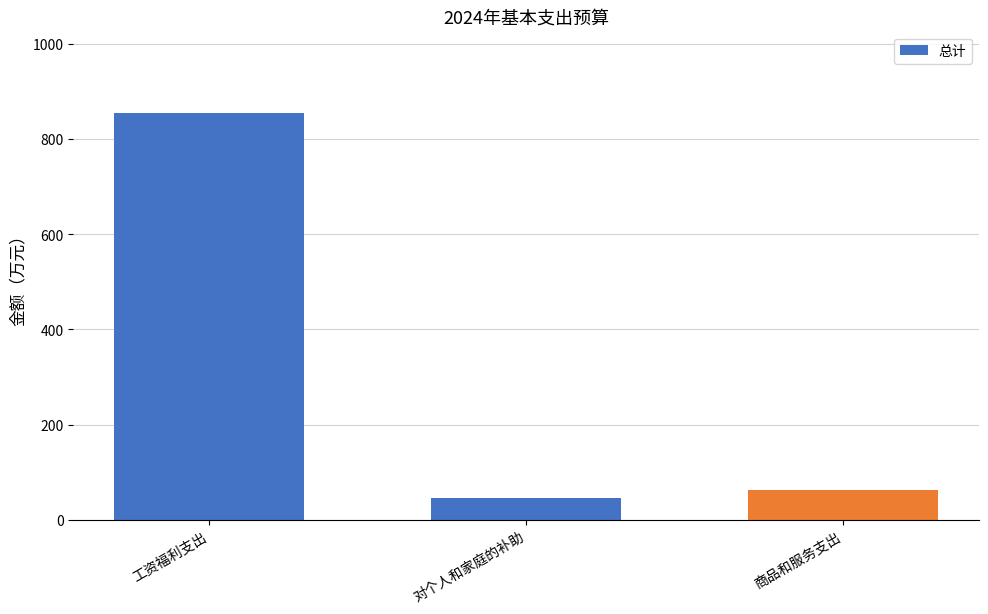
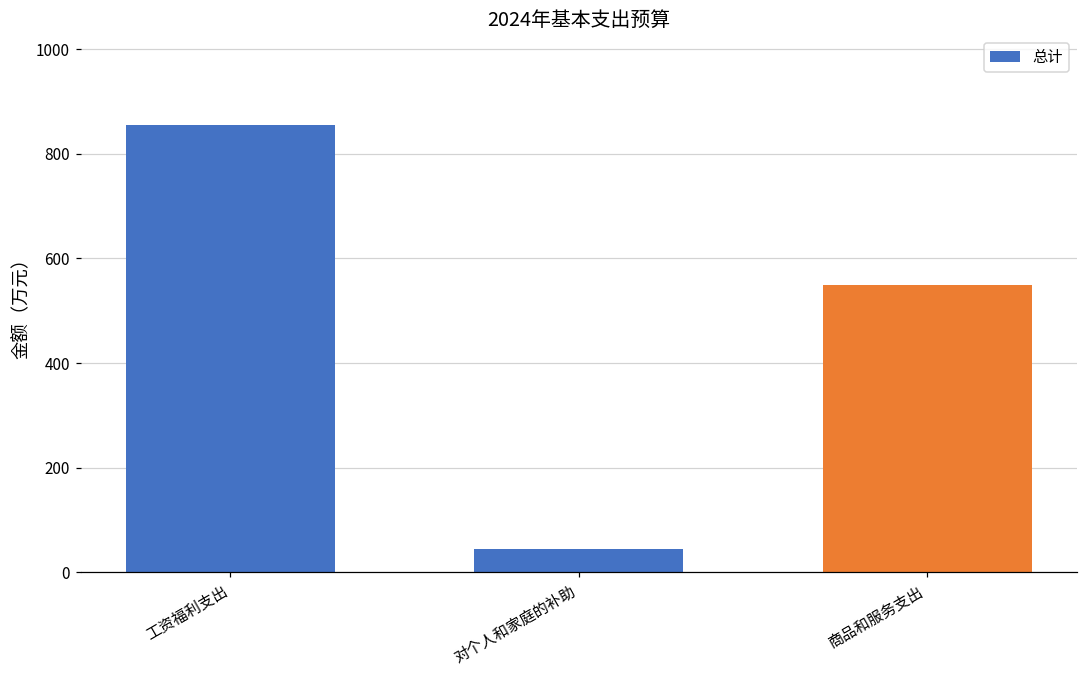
商品和服务支出: 60 -> 550
